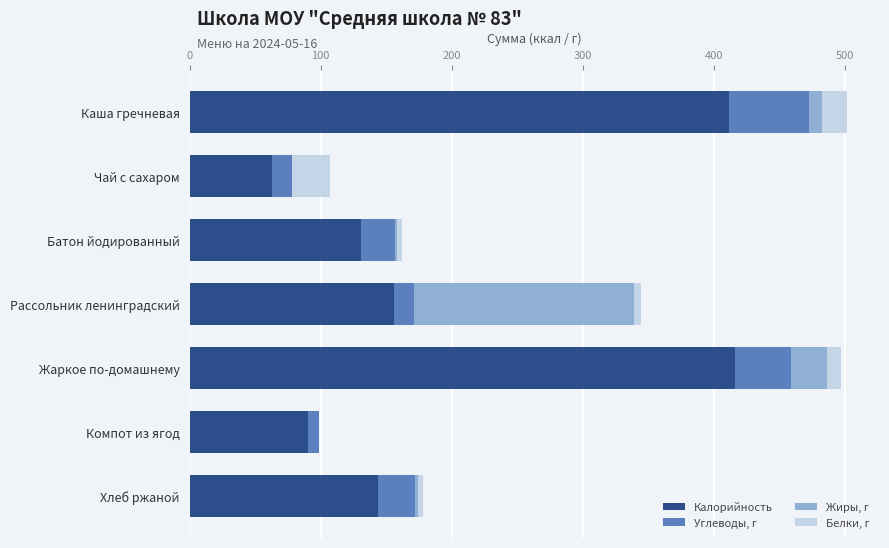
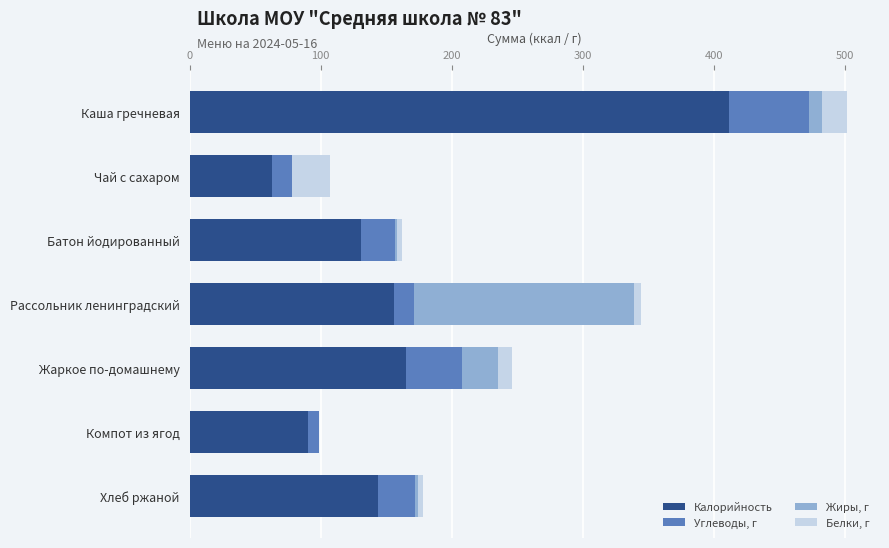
Калорийность, Жаркое по-домашнему: 416 -> 165
